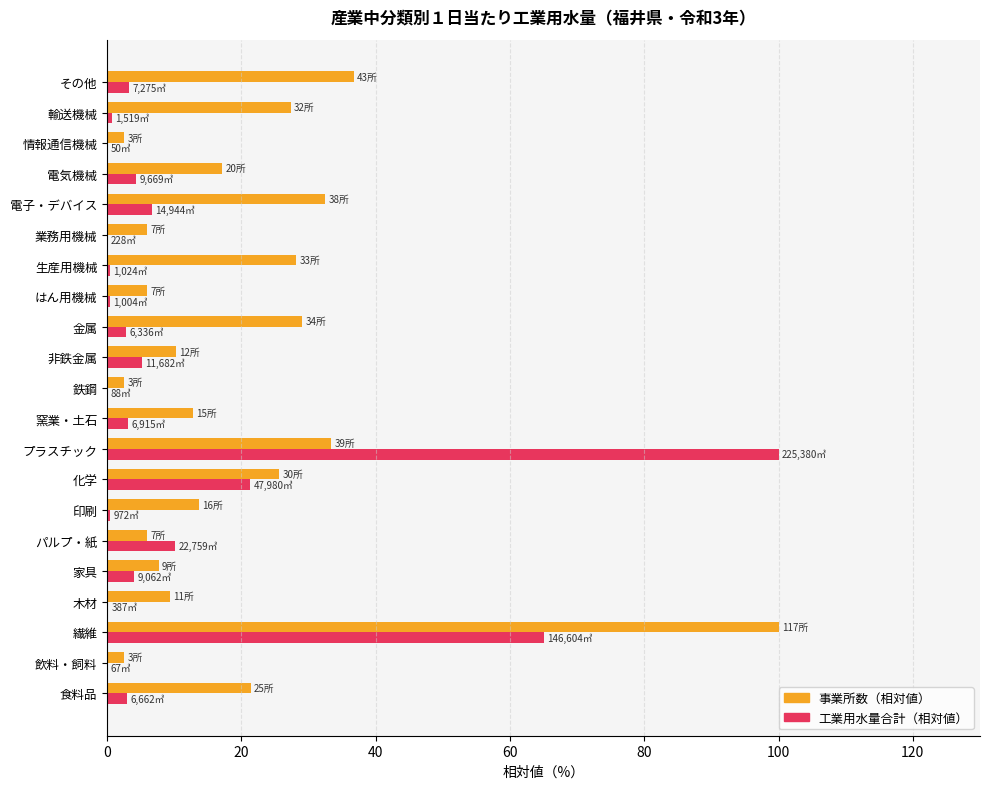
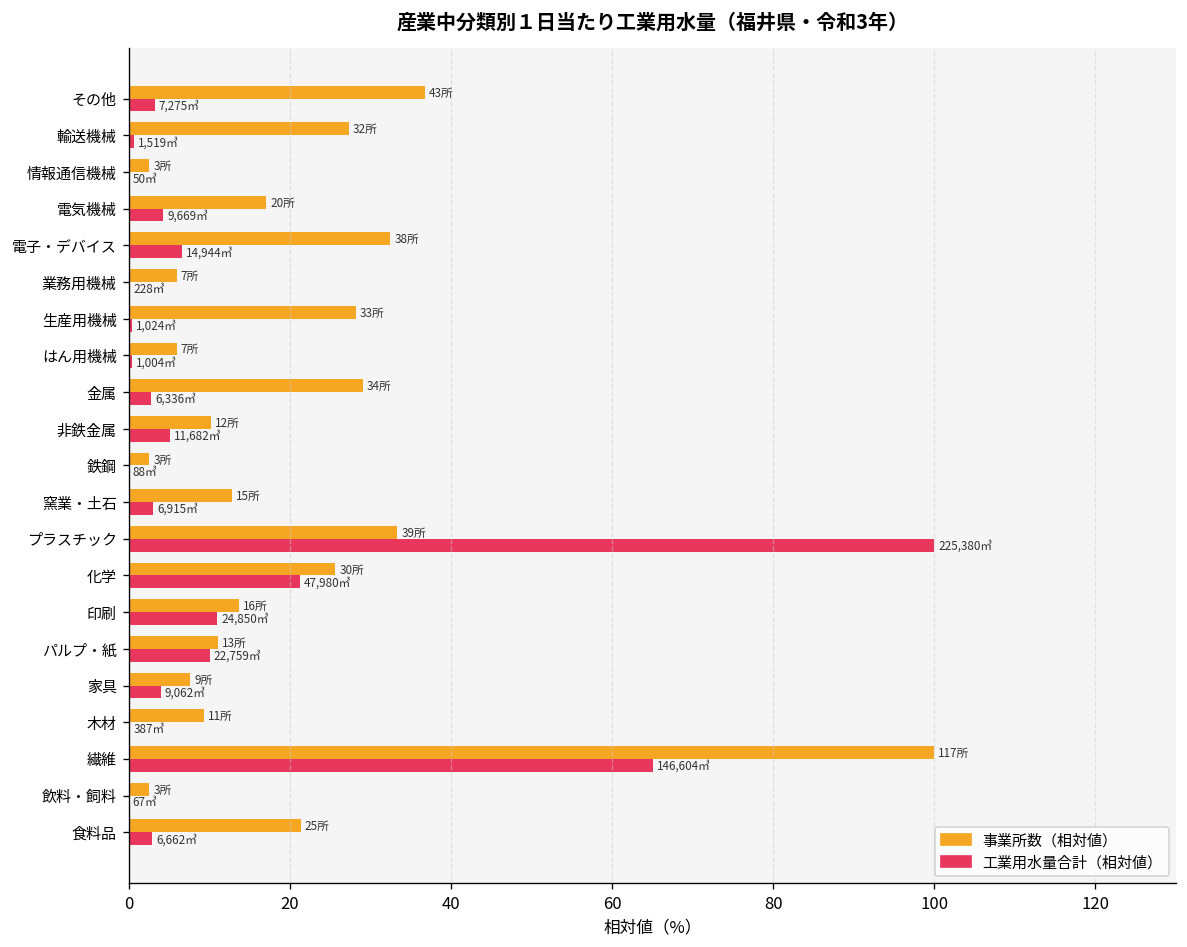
工業用水量合計（相対値）, 印刷: 972㎥ -> 24,850㎥
事業所数（相対値）, パルプ・紙: 7所 -> 13所
